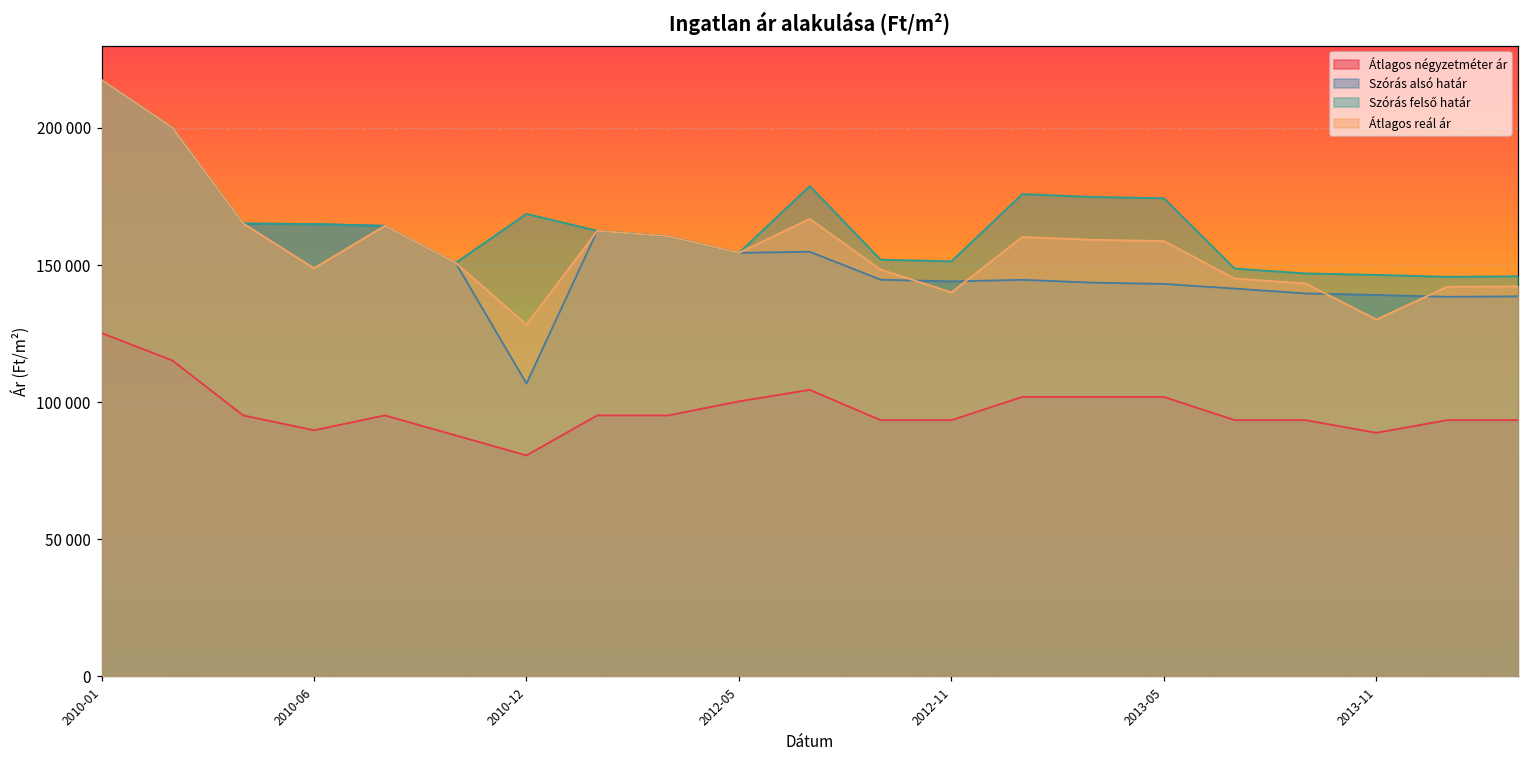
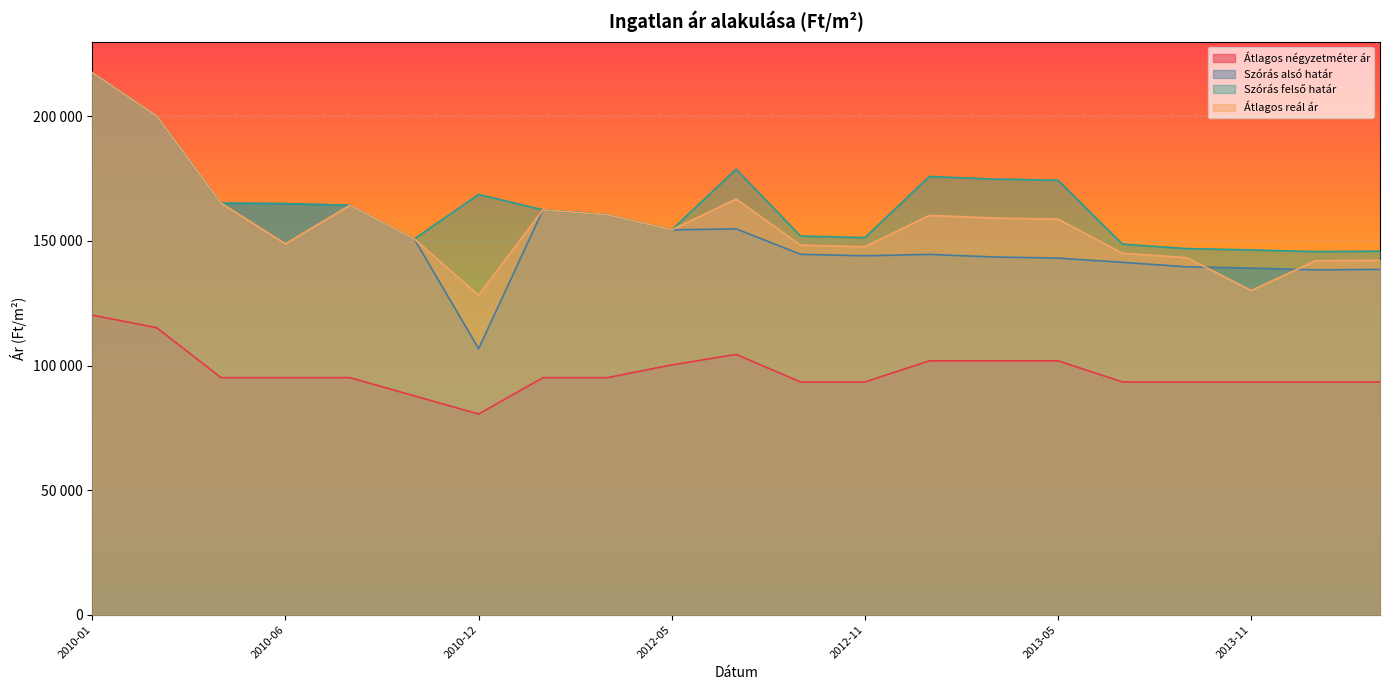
Átlagos négyzetméter ár, 2010-01: 125000 -> 120000
Átlagos négyzetméter ár, 2010-06: 90000 -> 95000
Átlagos reál ár, 2012-11: 140000 -> 148000
Átlagos négyzetméter ár, 2013-11: 89000 -> 93000
